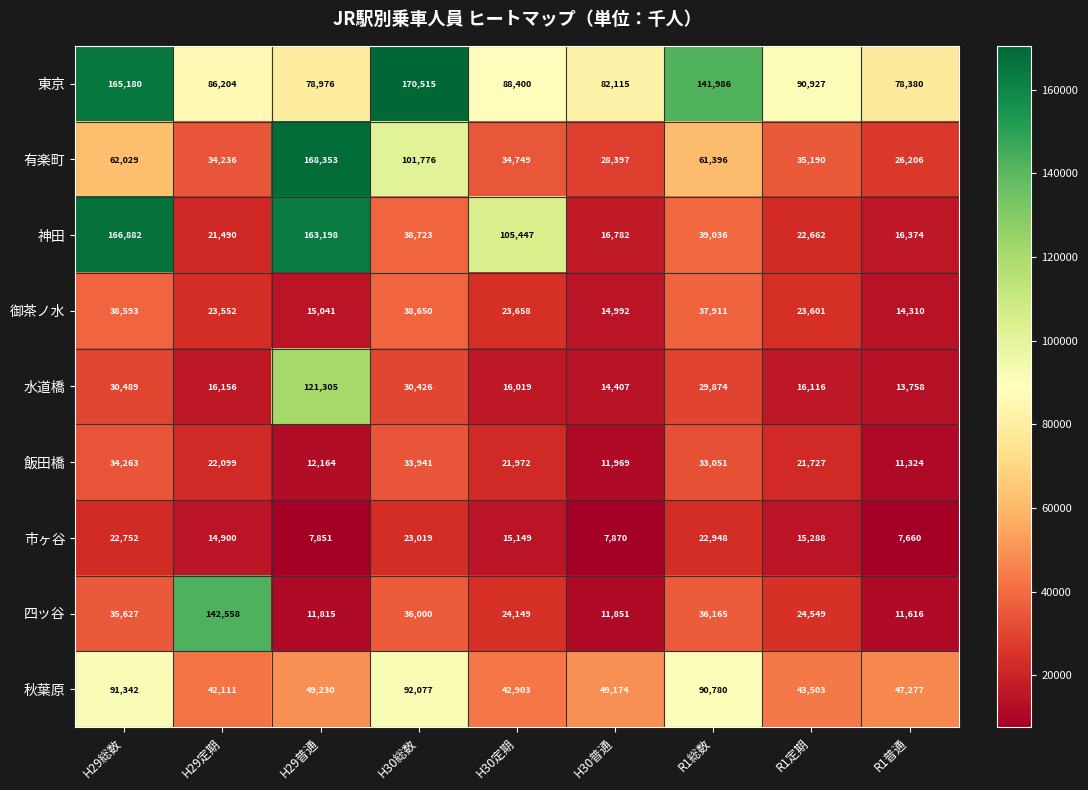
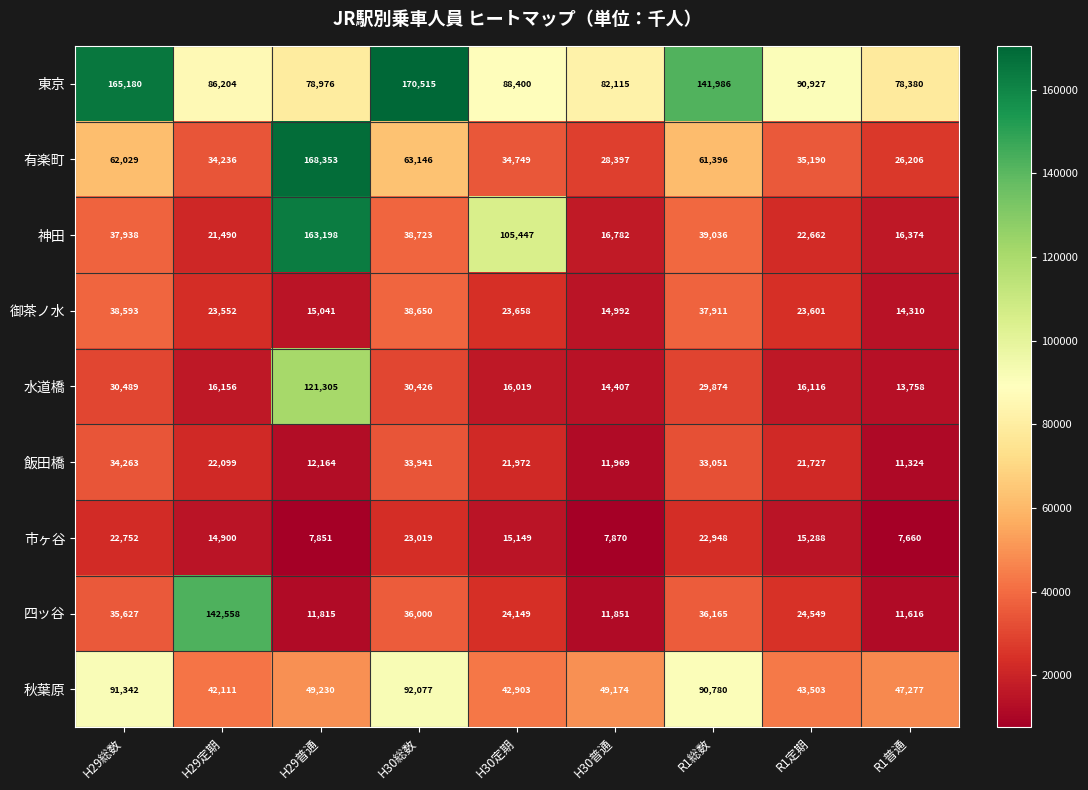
有楽町, H30総数: 101,776 -> 63,146
神田, H29総数: 166,882 -> 37,938
